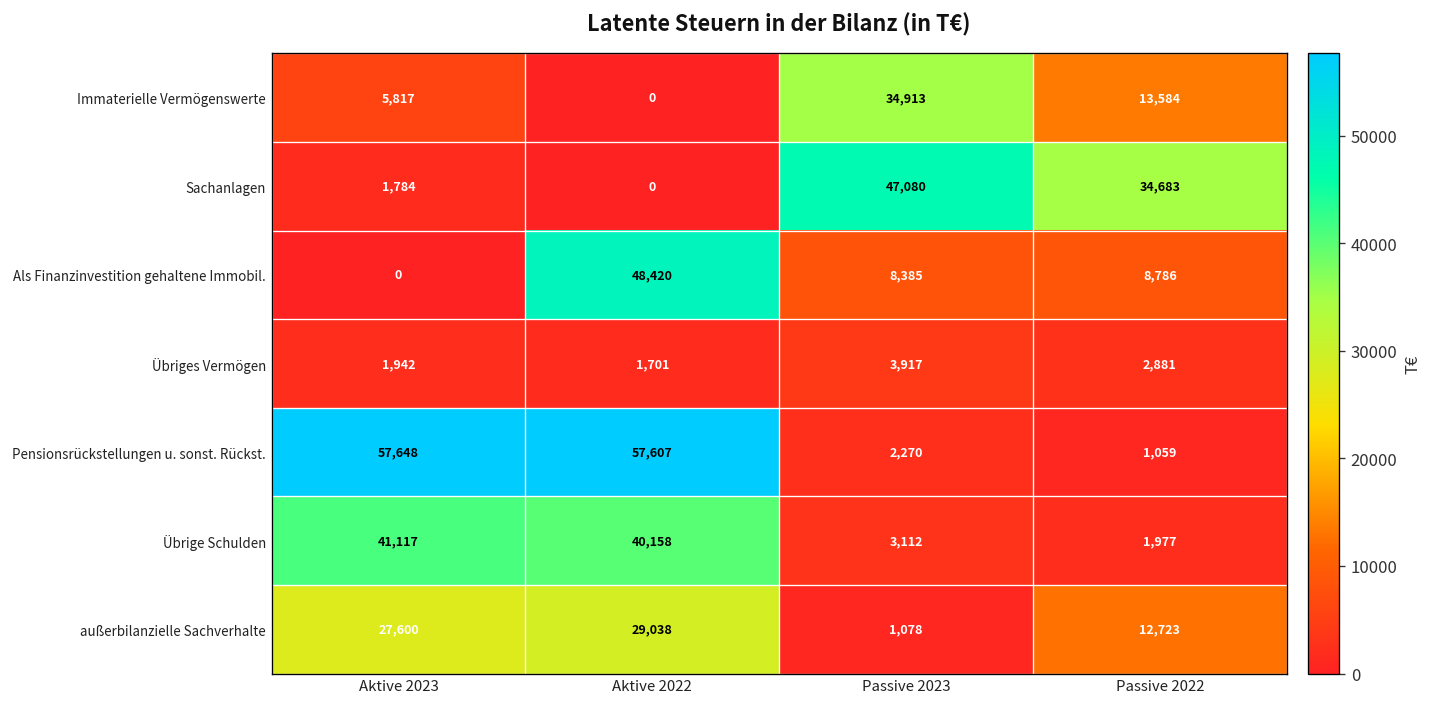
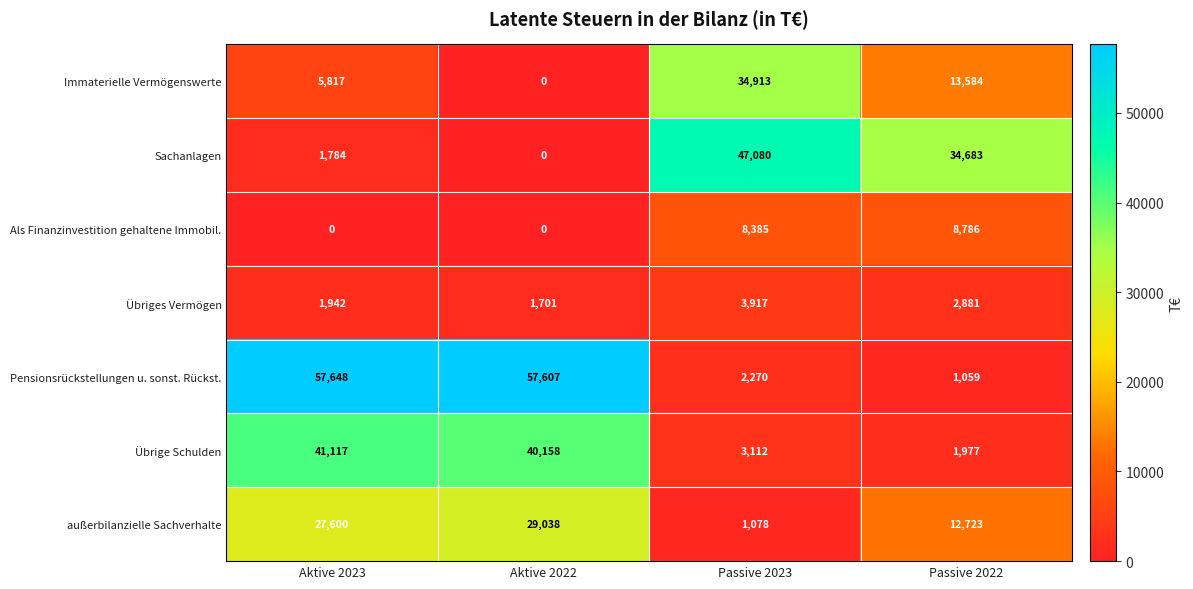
Als Finanzinvestition gehaltene Immobil., Aktive 2022: 48,420 -> 0
